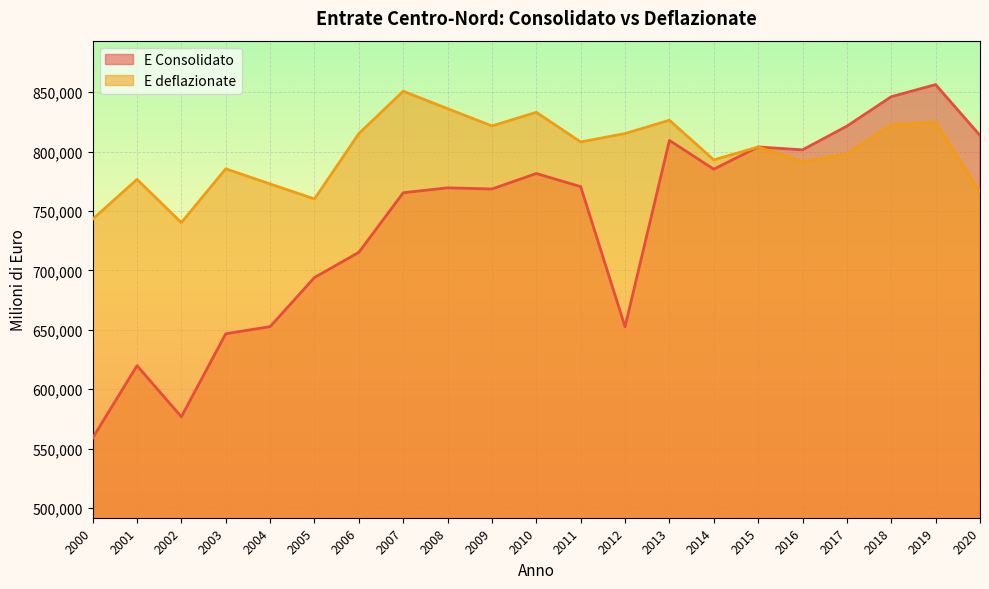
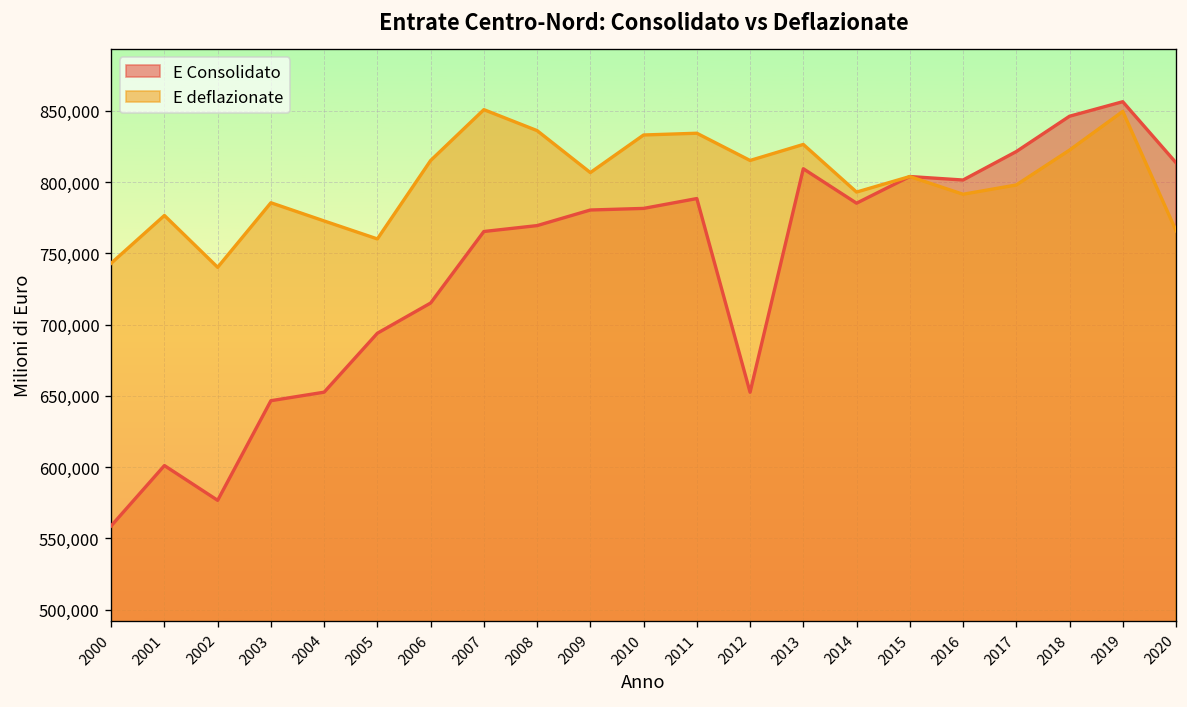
E Consolidato, 2001: 620,000 -> 601,000
E Consolidato, 2009: 768,000 -> 780,000
E deflazionate, 2009: 822,000 -> 807,000
E Consolidato, 2011: 770,000 -> 788,000
E deflazionate, 2011: 808,000 -> 834,000
E deflazionate, 2019: 825,000 -> 850,000
